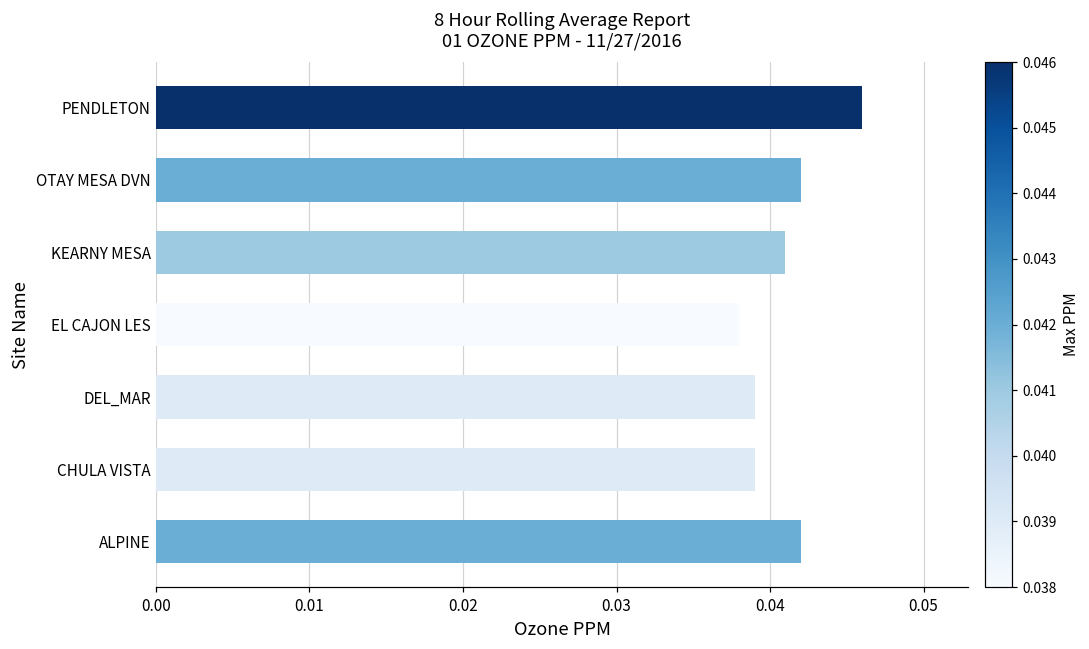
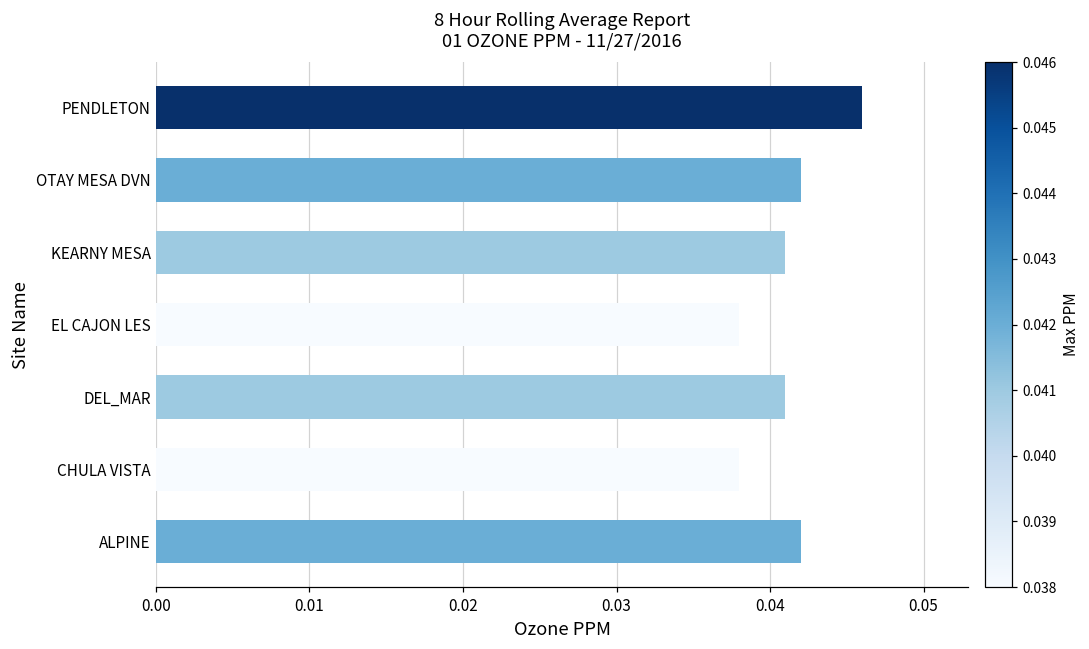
DEL_MAR: 0.039 -> 0.041
CHULA VISTA: 0.039 -> 0.038
